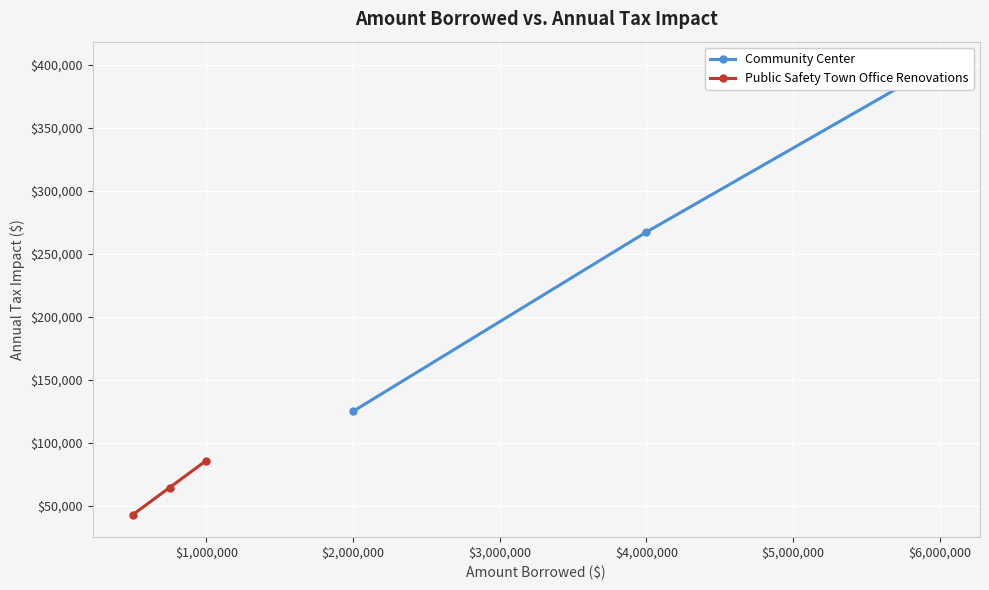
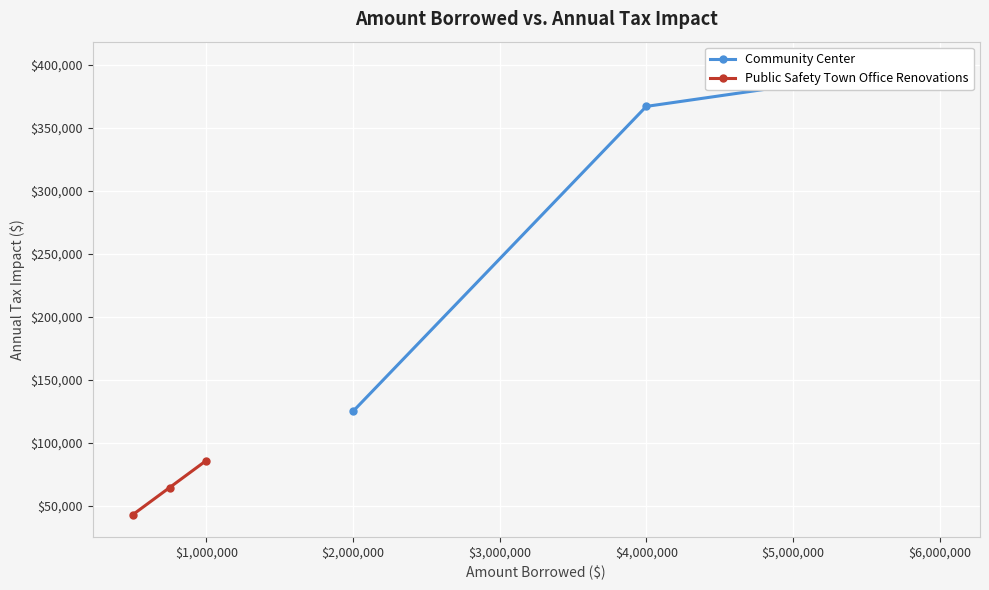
Community Center, $4,000,000: $267,000 -> $367,000
